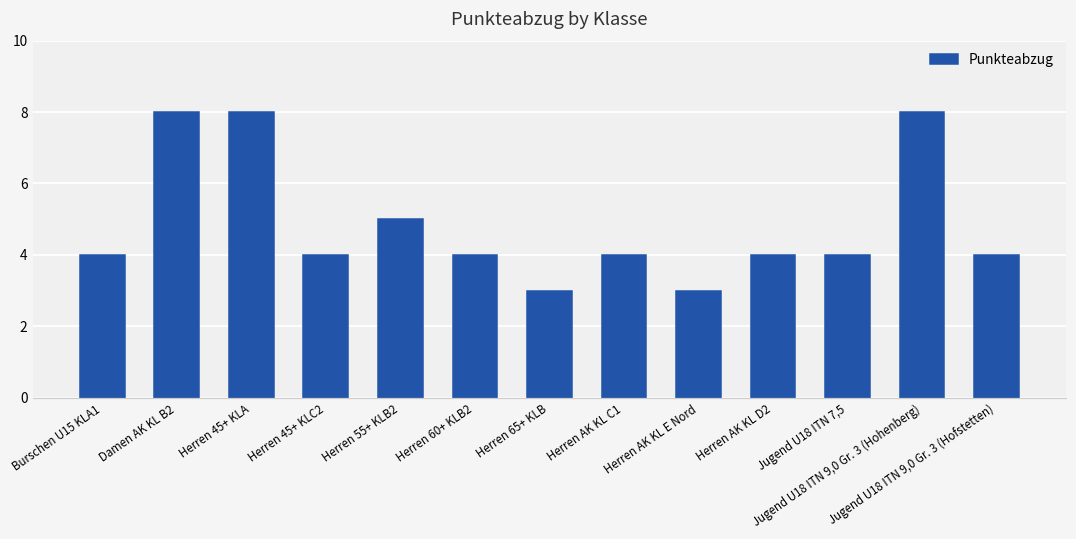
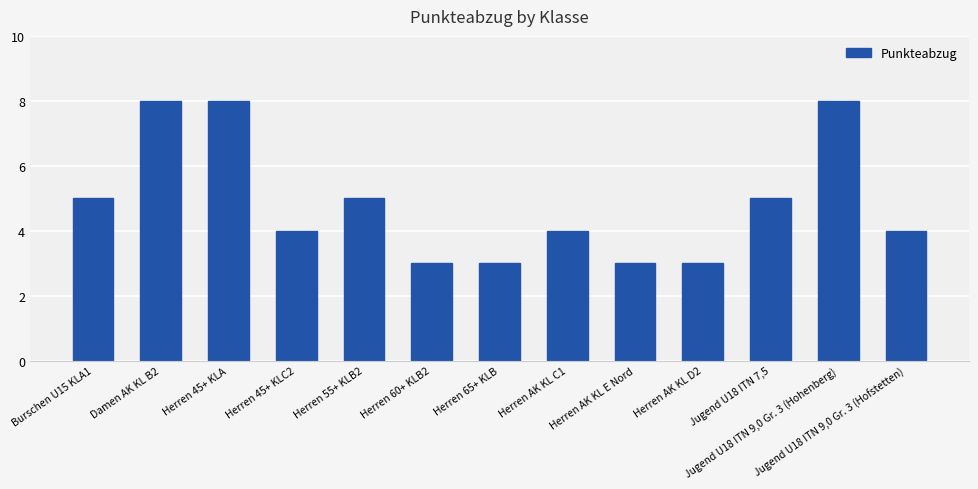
Burschen U15 KLA1: 4 -> 5
Herren 60+ KLB2: 4 -> 3
Herren AK KL D2: 4 -> 3
Jugend U18 ITN 7,5: 4 -> 5
